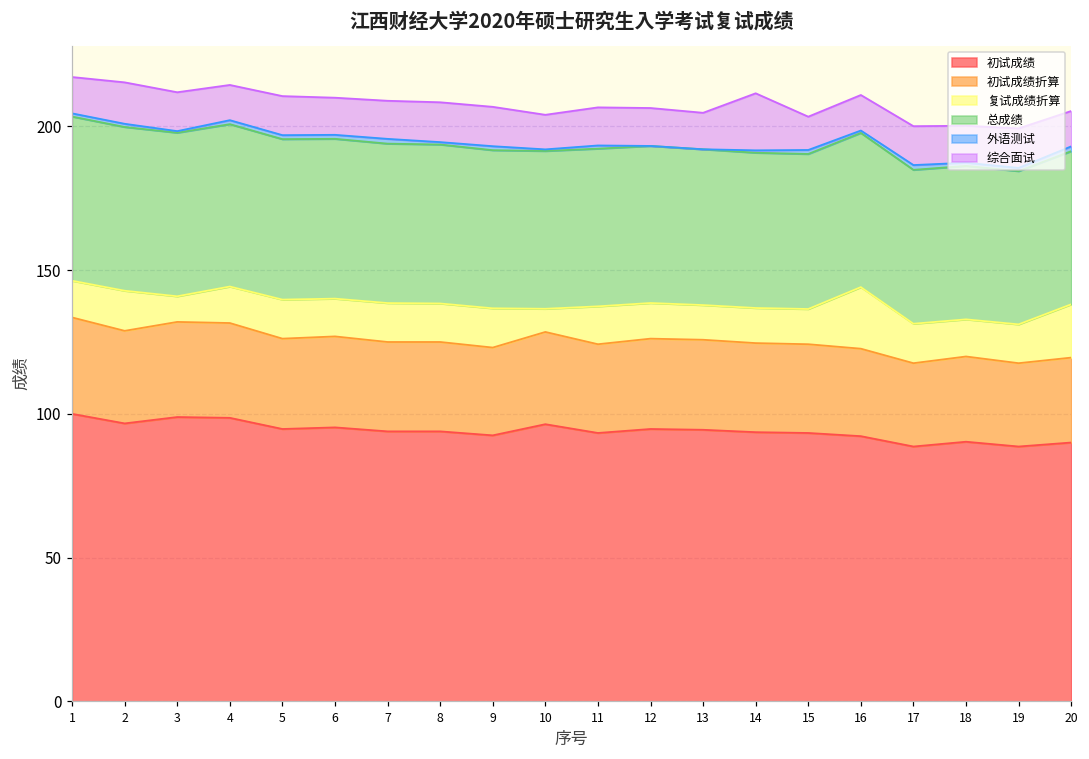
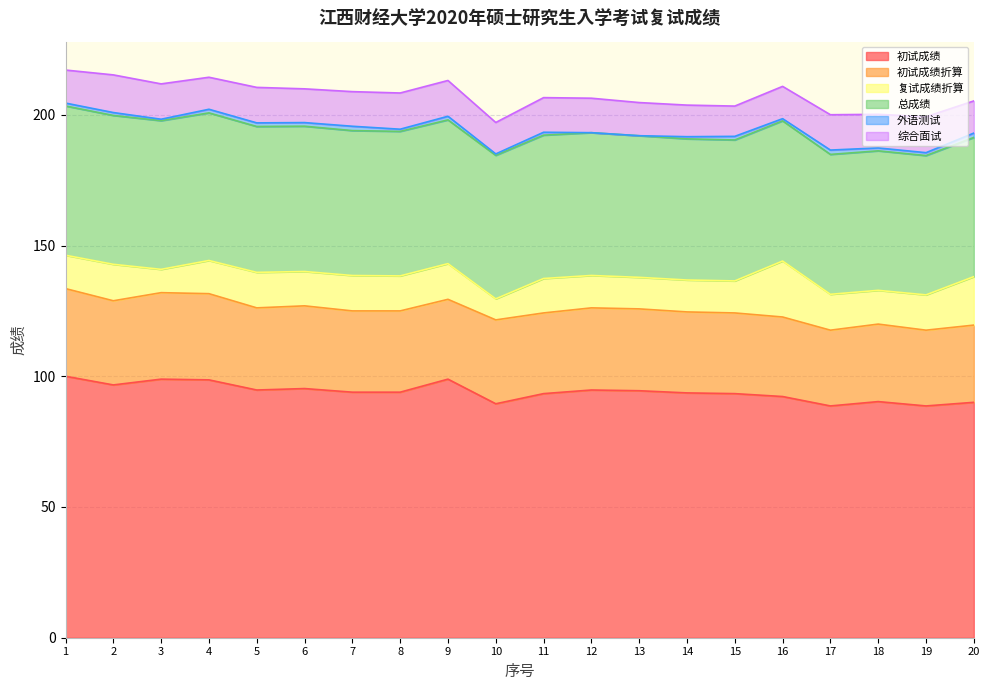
初试成绩, 9: 93 -> 99
初试成绩, 10: 96 -> 89
综合面试, 14: 20 -> 12
